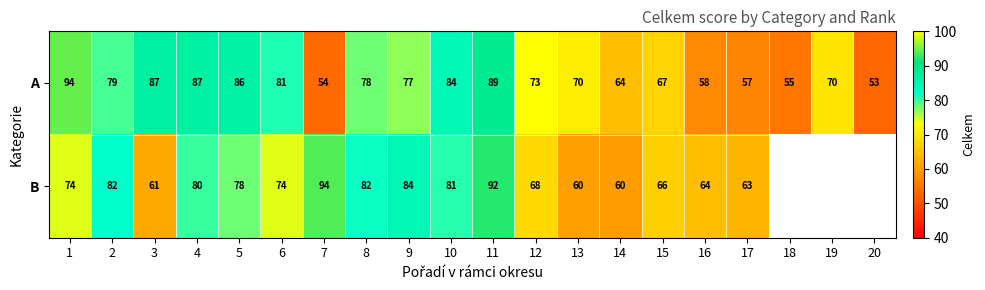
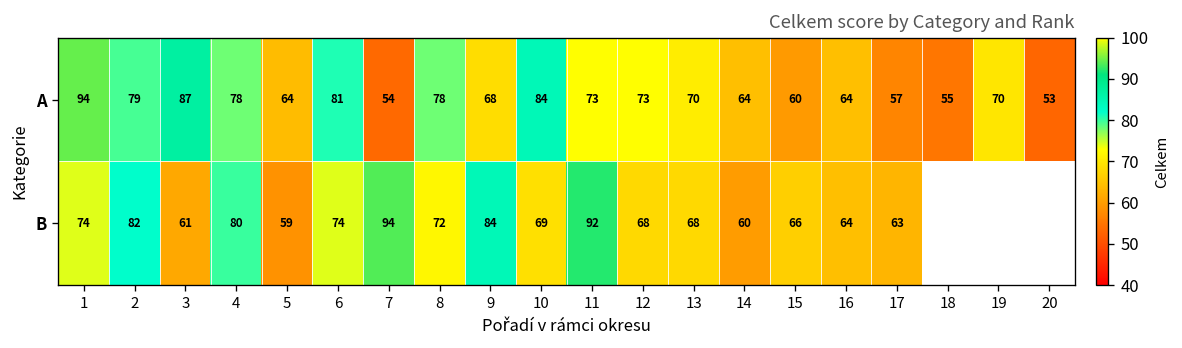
A, 4: 87 -> 78
A, 5: 86 -> 64
A, 9: 77 -> 68
A, 11: 89 -> 73
A, 15: 67 -> 60
A, 16: 58 -> 64
B, 5: 78 -> 59
B, 8: 82 -> 72
B, 10: 81 -> 69
B, 13: 60 -> 68
